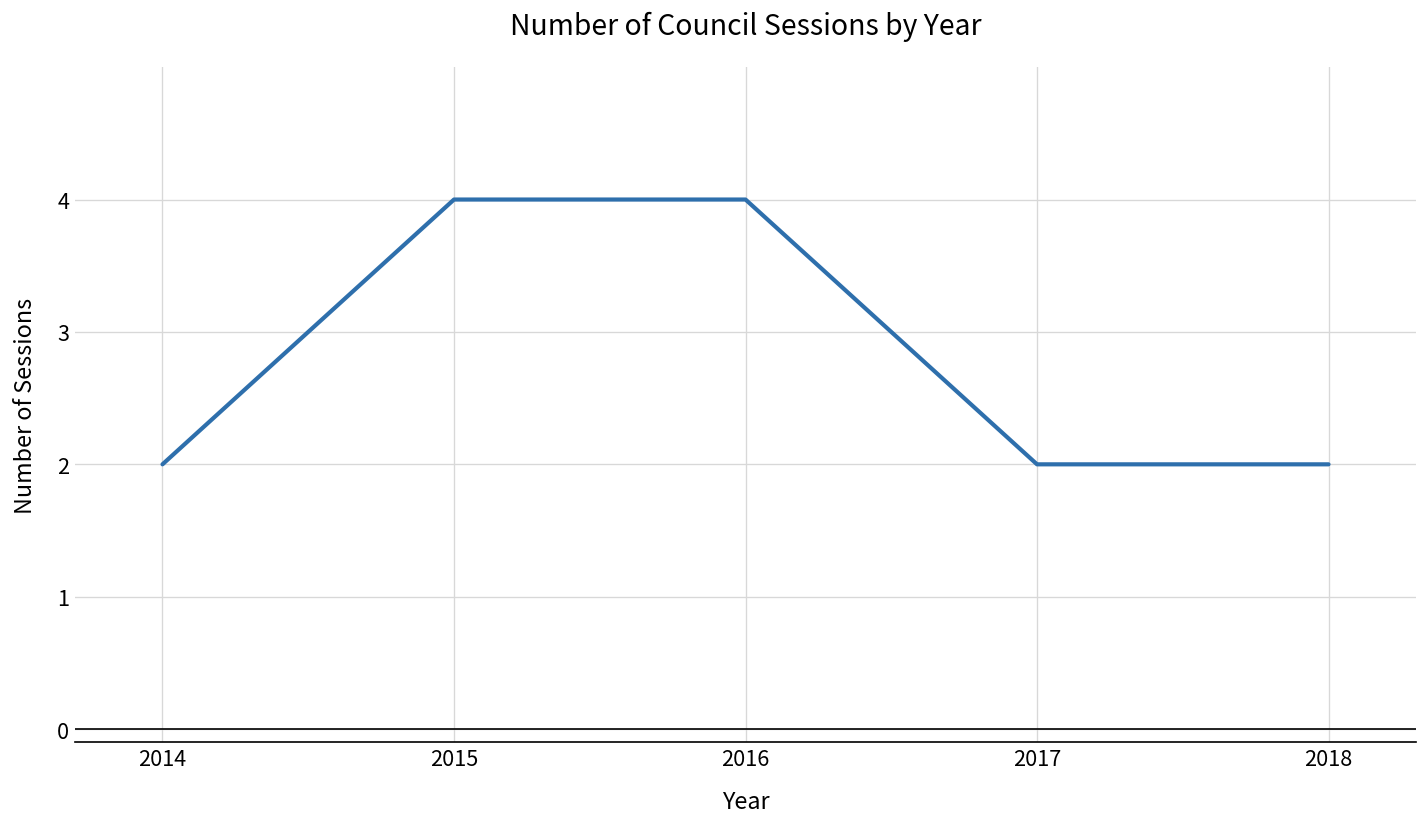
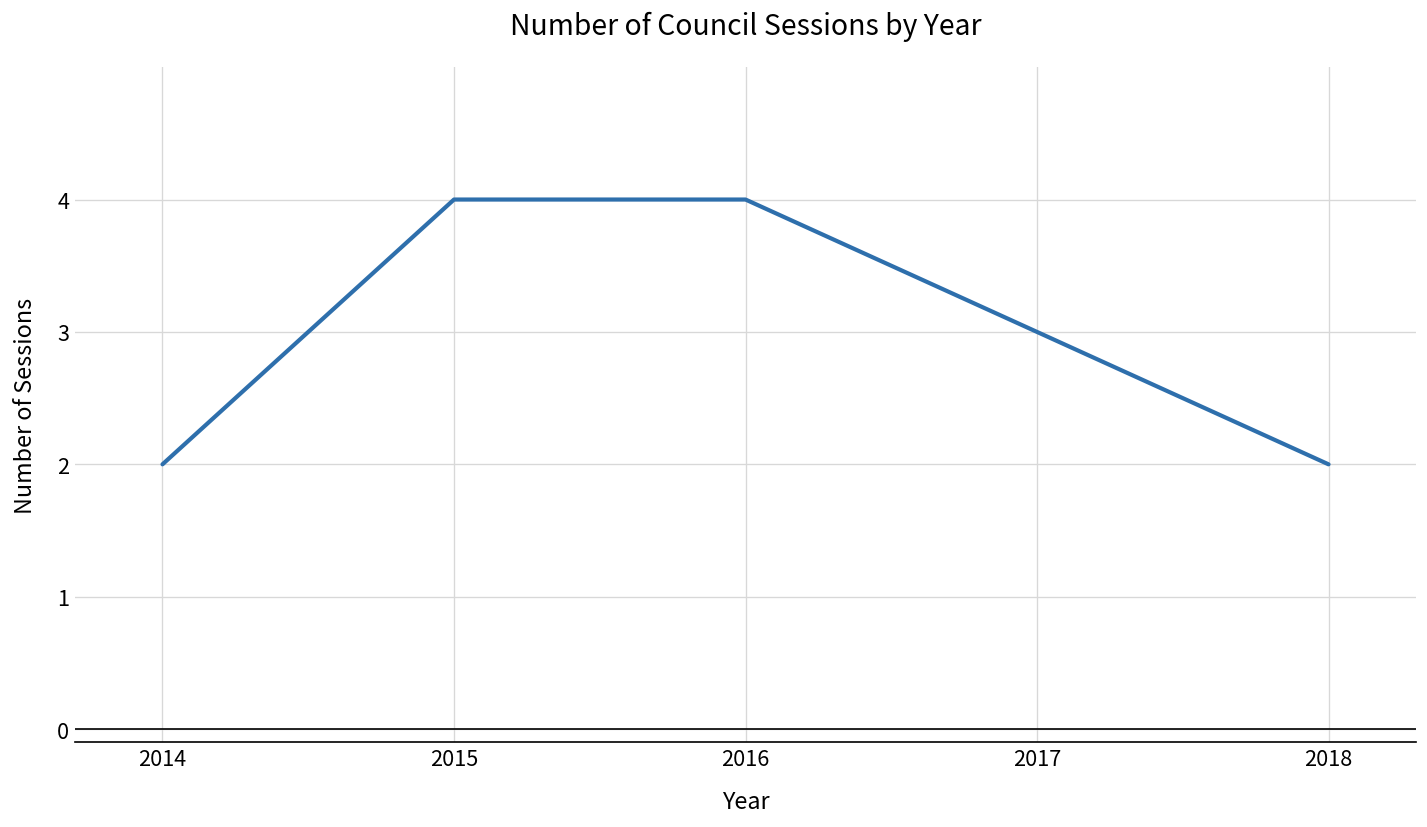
2017: 2 -> 3
